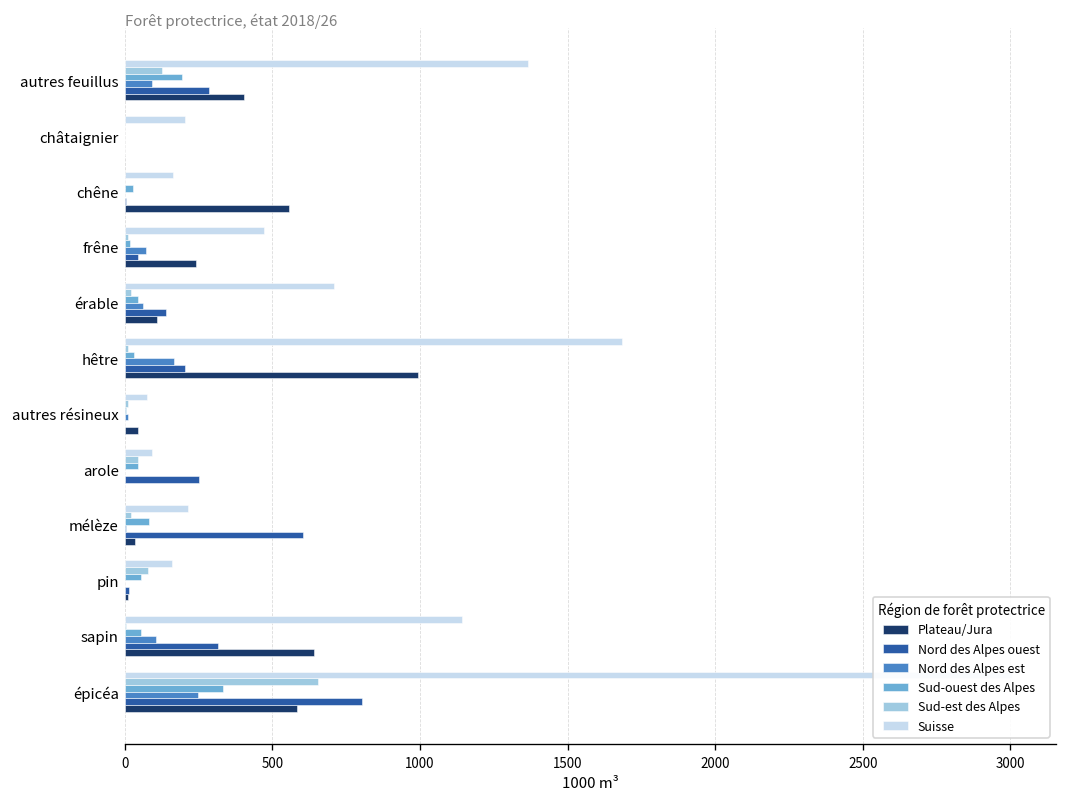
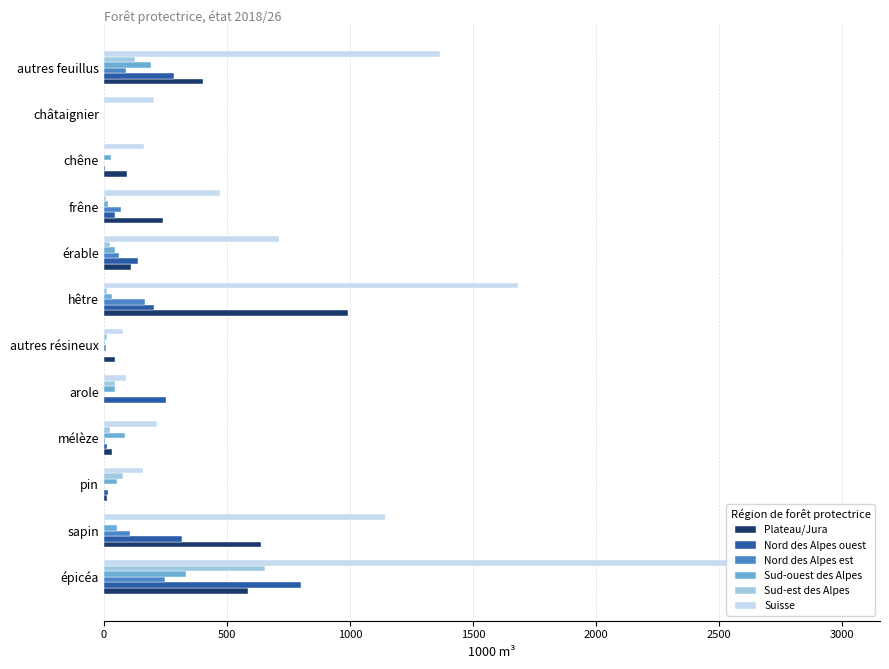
Plateau/Jura, chêne: 560 -> 90
Nord des Alpes ouest, mélèze: 600 -> 10
